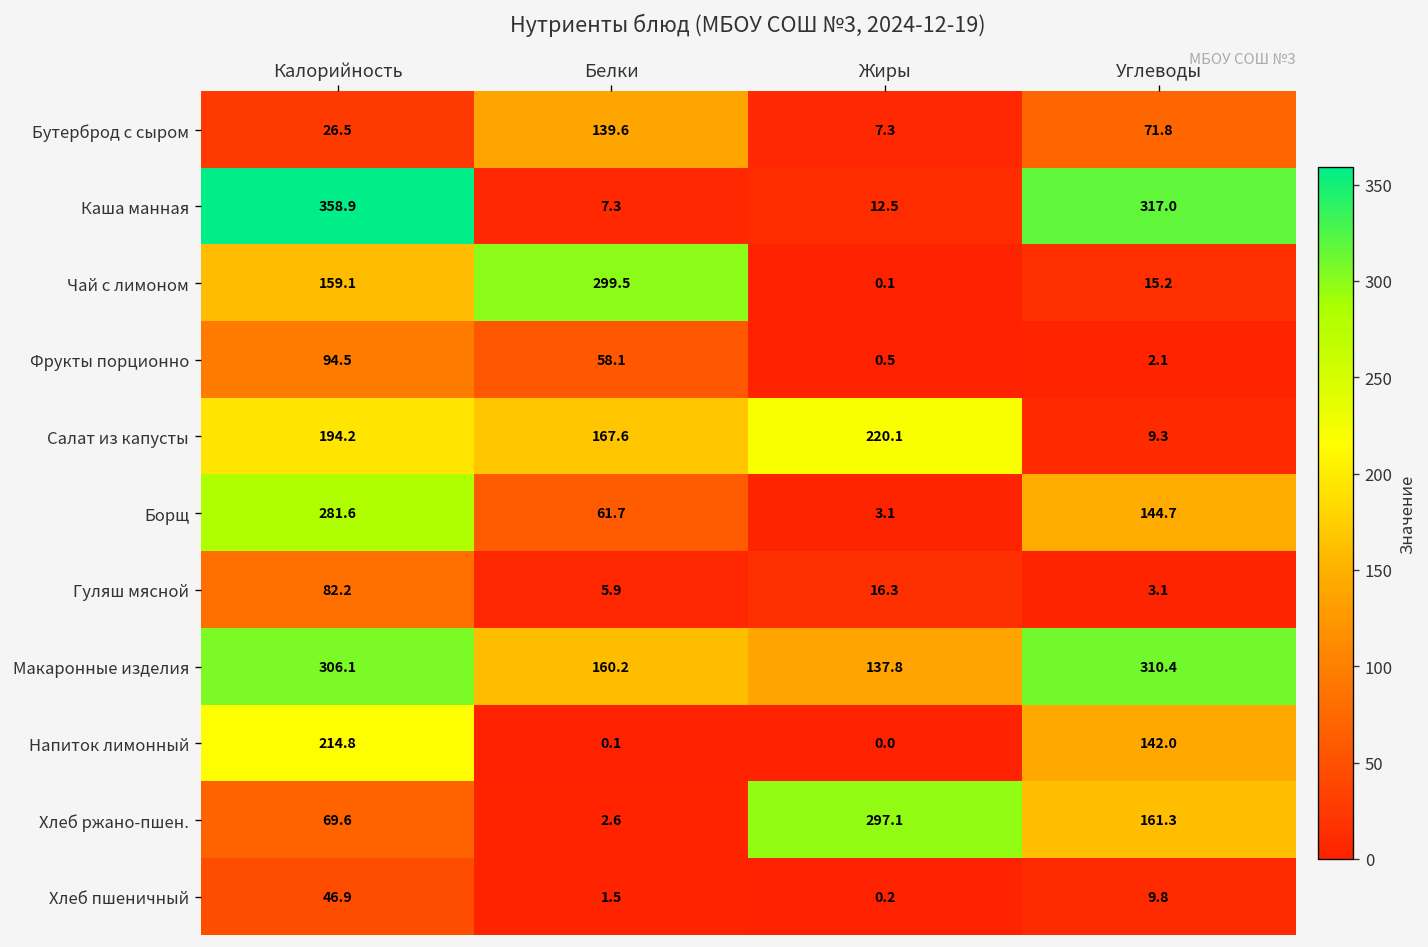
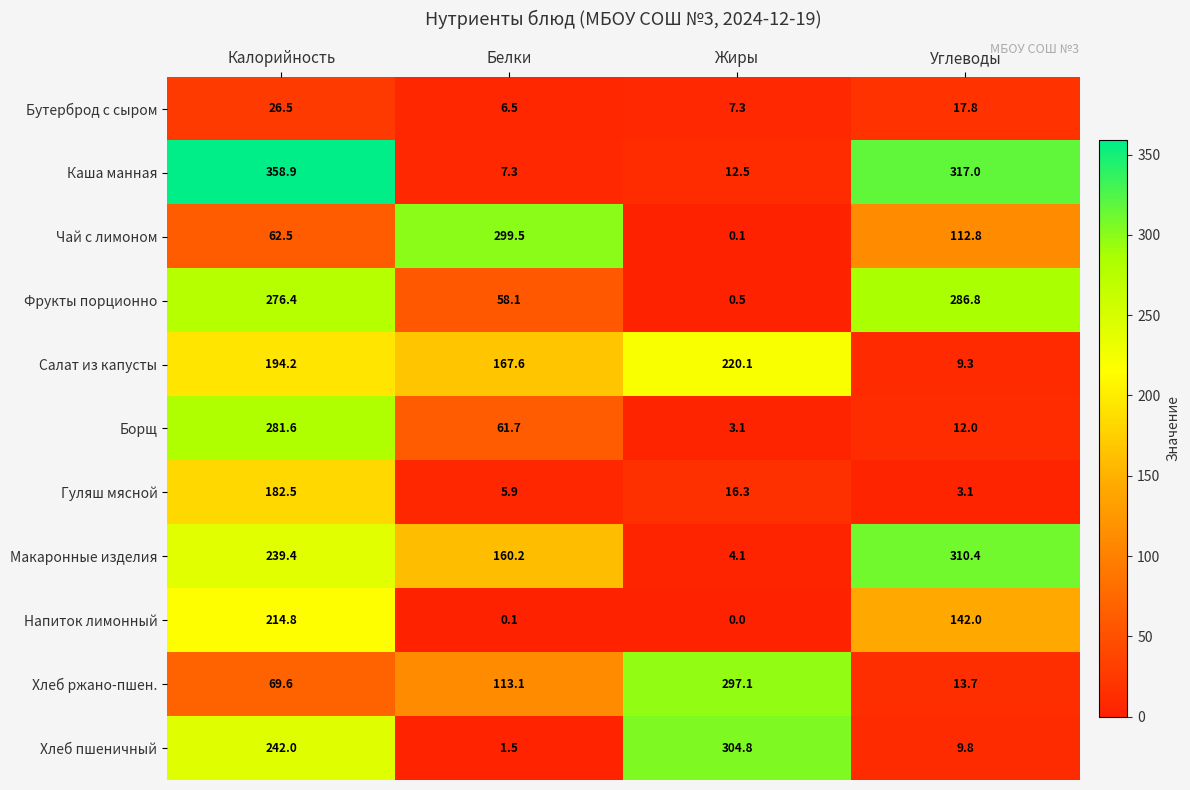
Бутерброд с сыром, Белки: 139.6 -> 6.5
Бутерброд с сыром, Углеводы: 71.8 -> 17.8
Чай с лимоном, Калорийность: 159.1 -> 62.5
Чай с лимоном, Углеводы: 15.2 -> 112.8
Фрукты порционно, Калорийность: 94.5 -> 276.4
Фрукты порционно, Углеводы: 2.1 -> 286.8
Борщ, Углеводы: 144.7 -> 12.0
Гуляш мясной, Калорийность: 82.2 -> 182.5
Макаронные изделия, Калорийность: 306.1 -> 239.4
Макаронные изделия, Жиры: 137.8 -> 4.1
Хлеб ржано-пшен., Белки: 2.6 -> 113.1
Хлеб ржано-пшен., Углеводы: 161.3 -> 13.7
Хлеб пшеничный, Калорийность: 46.9 -> 242.0
Хлеб пшеничный, Жиры: 0.2 -> 304.8
